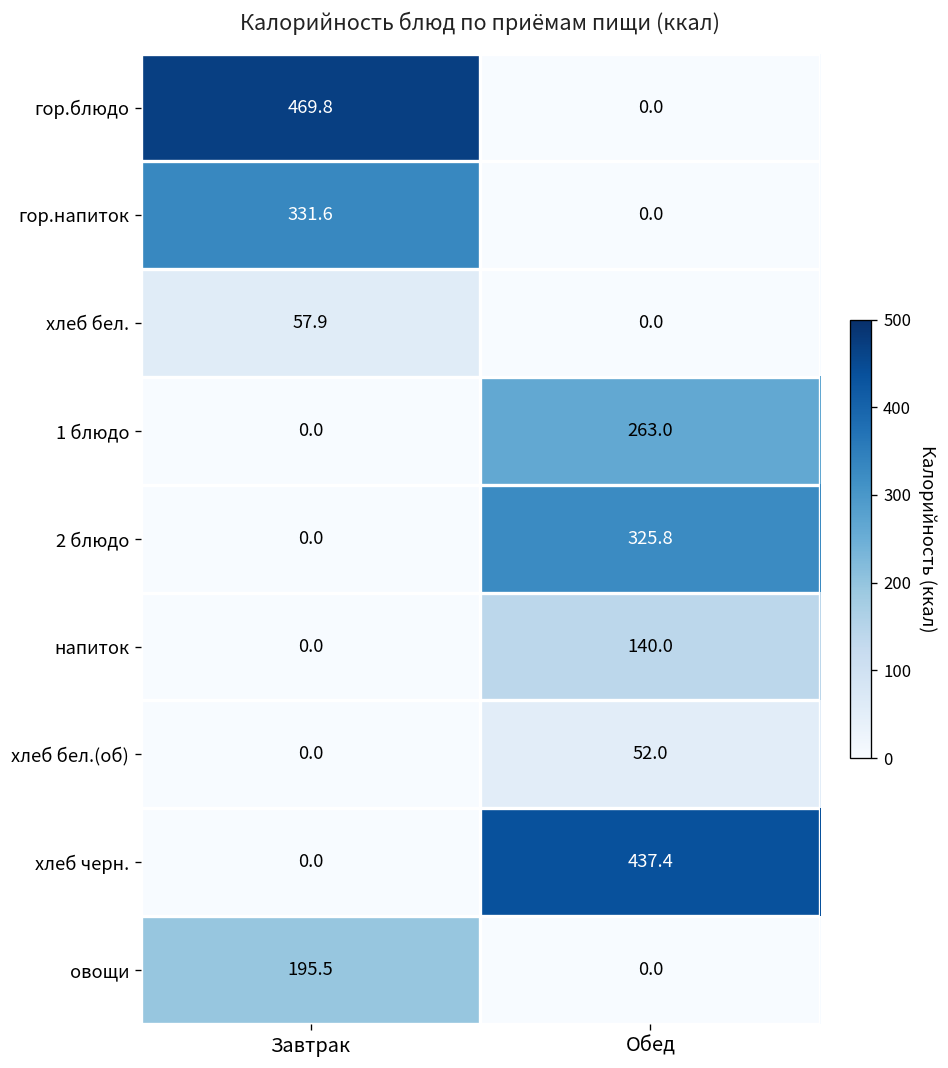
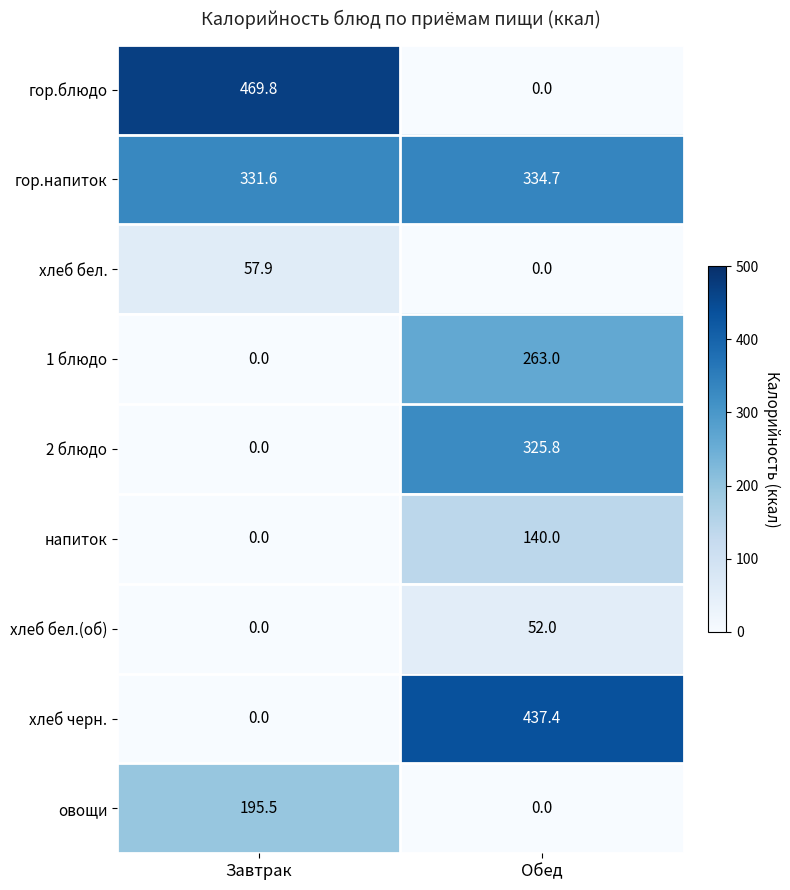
гор.напиток, Обед: 0.0 -> 334.7
